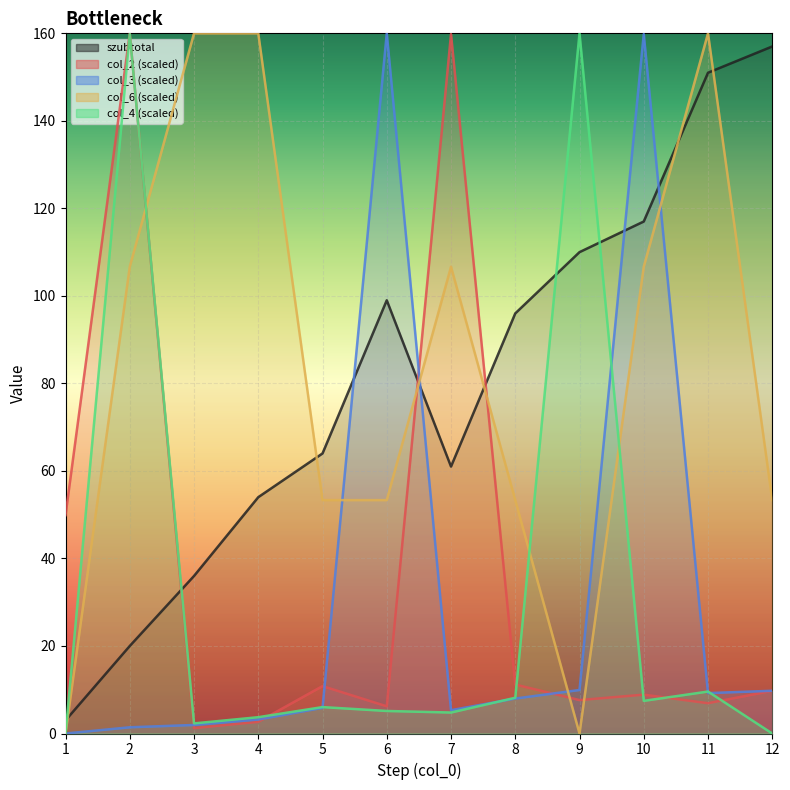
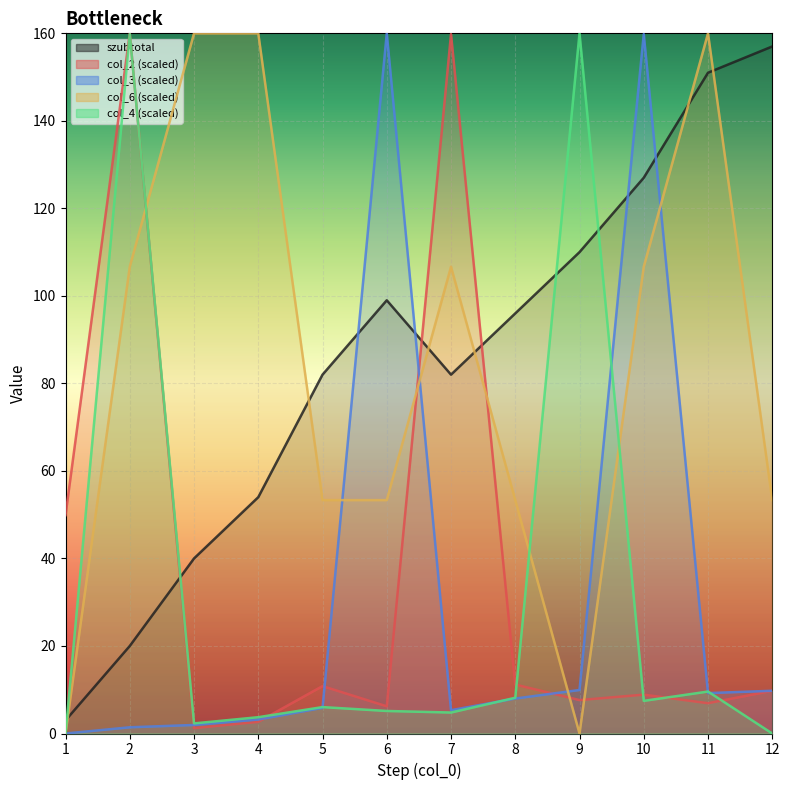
szubtotal, 3: 36 -> 40
szubtotal, 5: 64 -> 82
szubtotal, 7: 61 -> 82
szubtotal, 10: 117 -> 127
